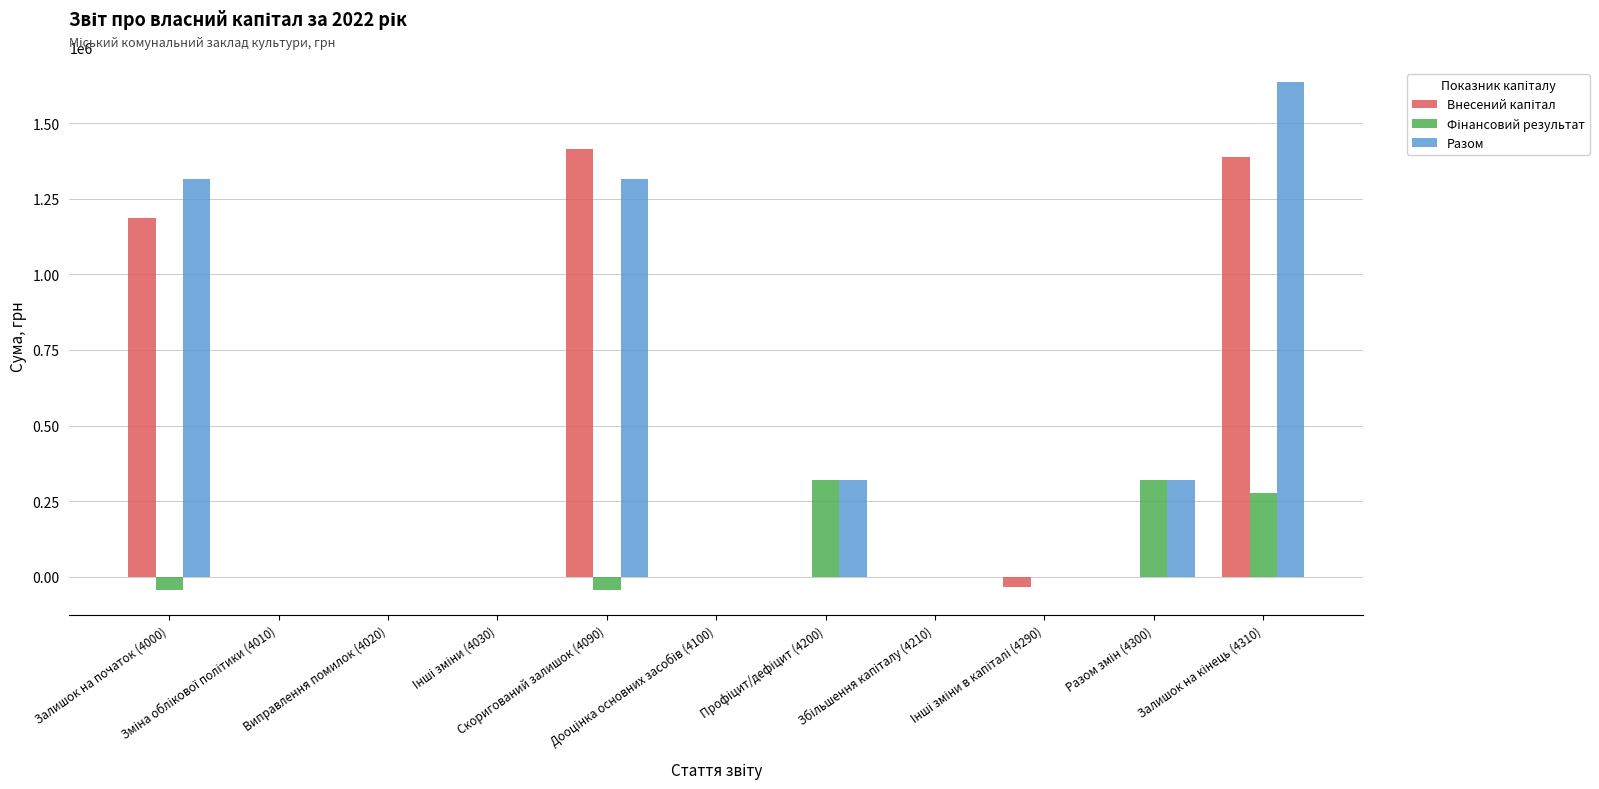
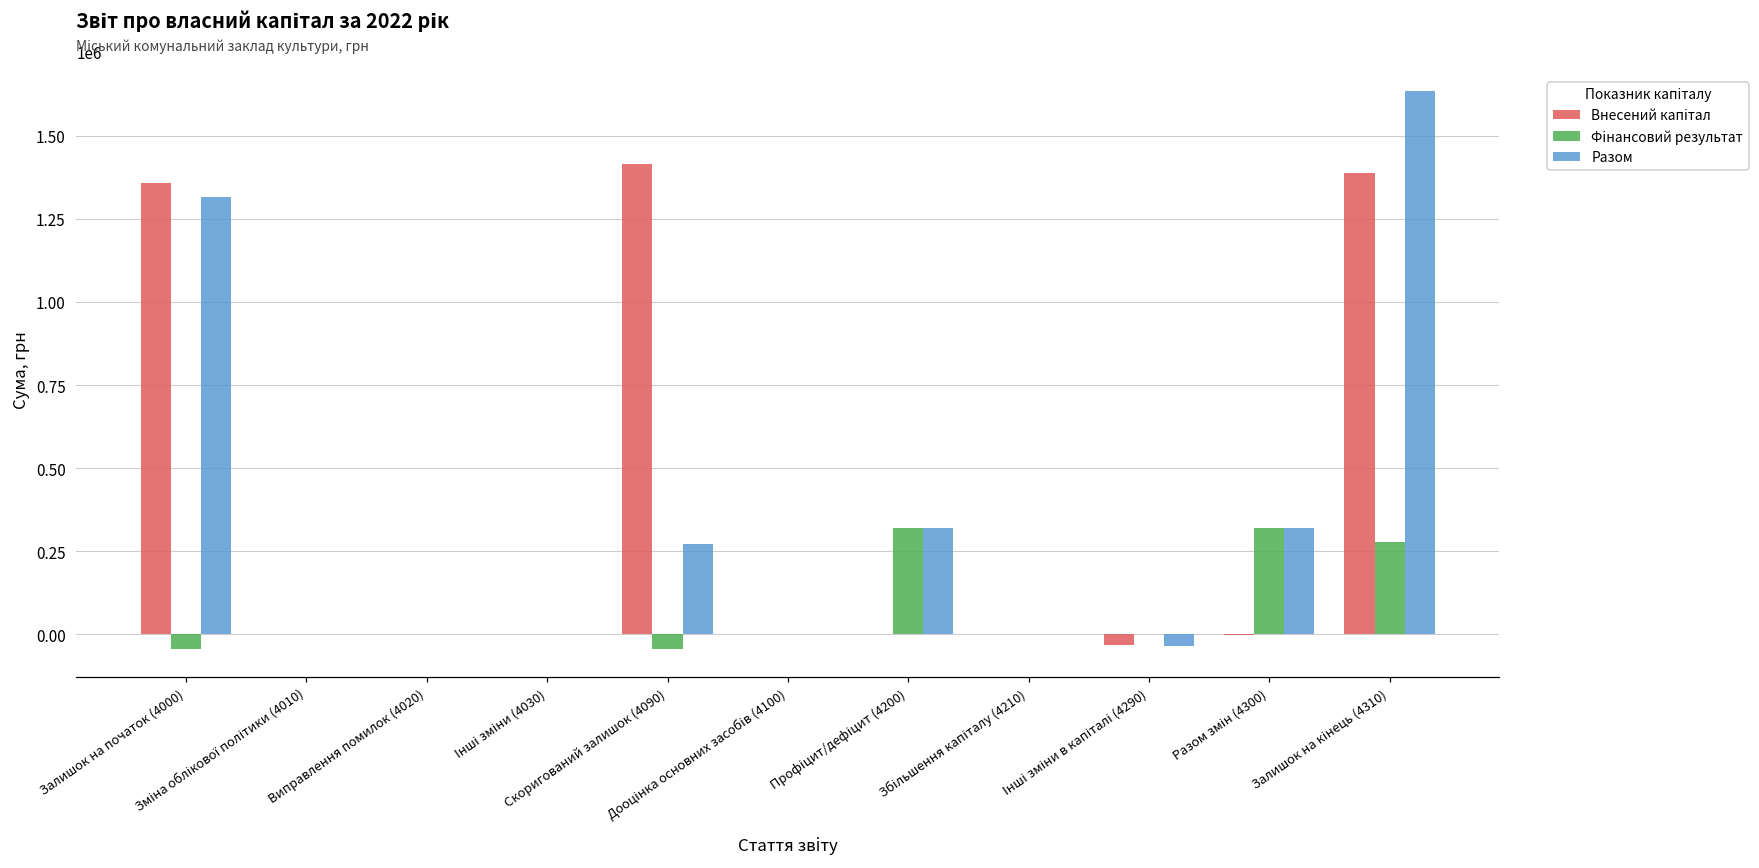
Внесений капітал, Залишок на початок (4000): 1190000 -> 1360000
Разом, Скоригований залишок (4090): 1320000 -> 270000
Разом, Інші зміни в капіталі (4290): 0 -> -30000
